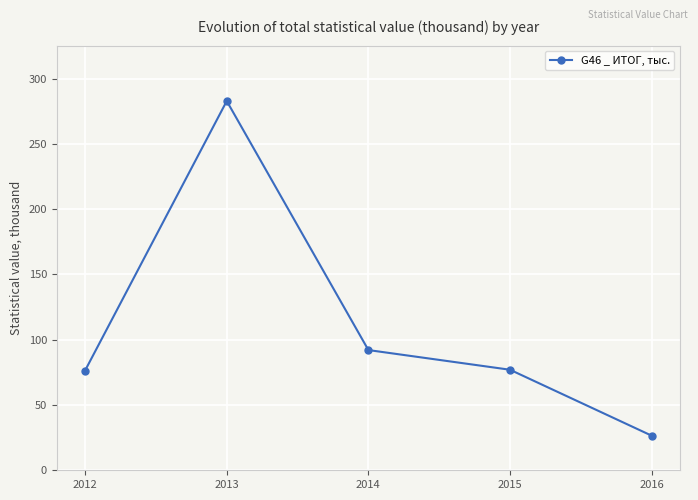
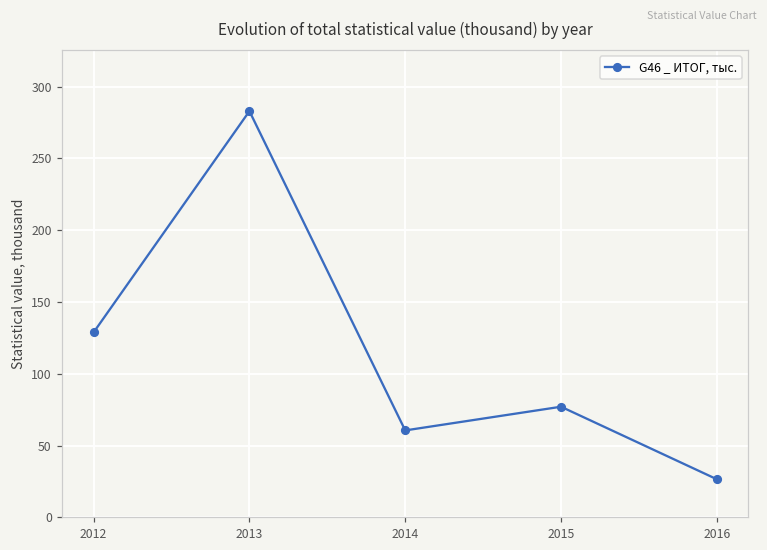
2012: 76 -> 129
2014: 92 -> 61
